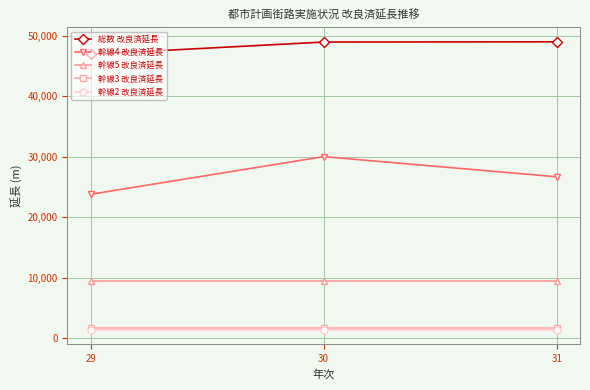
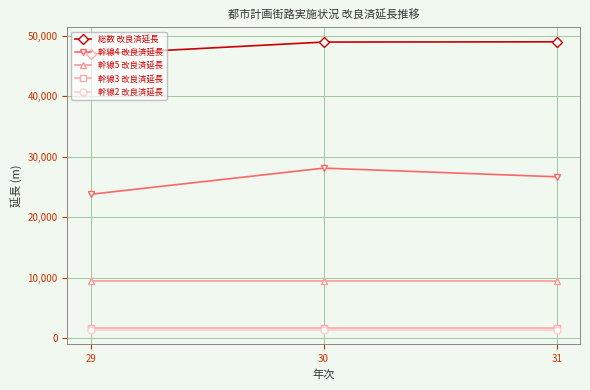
幹線4 改良済延長, 30: 30,000 -> 28,000
